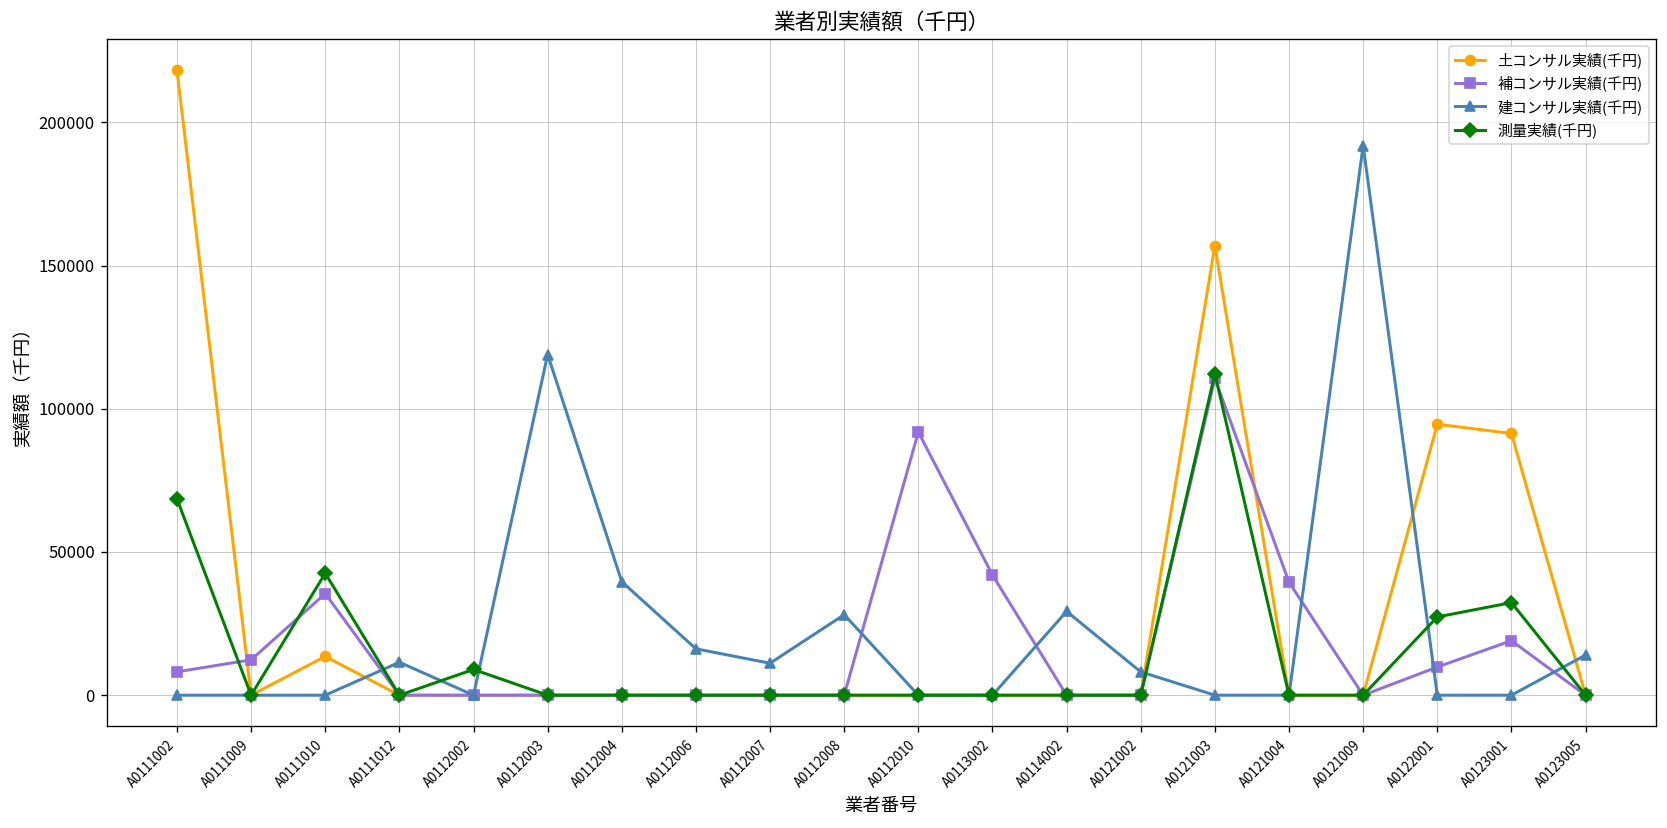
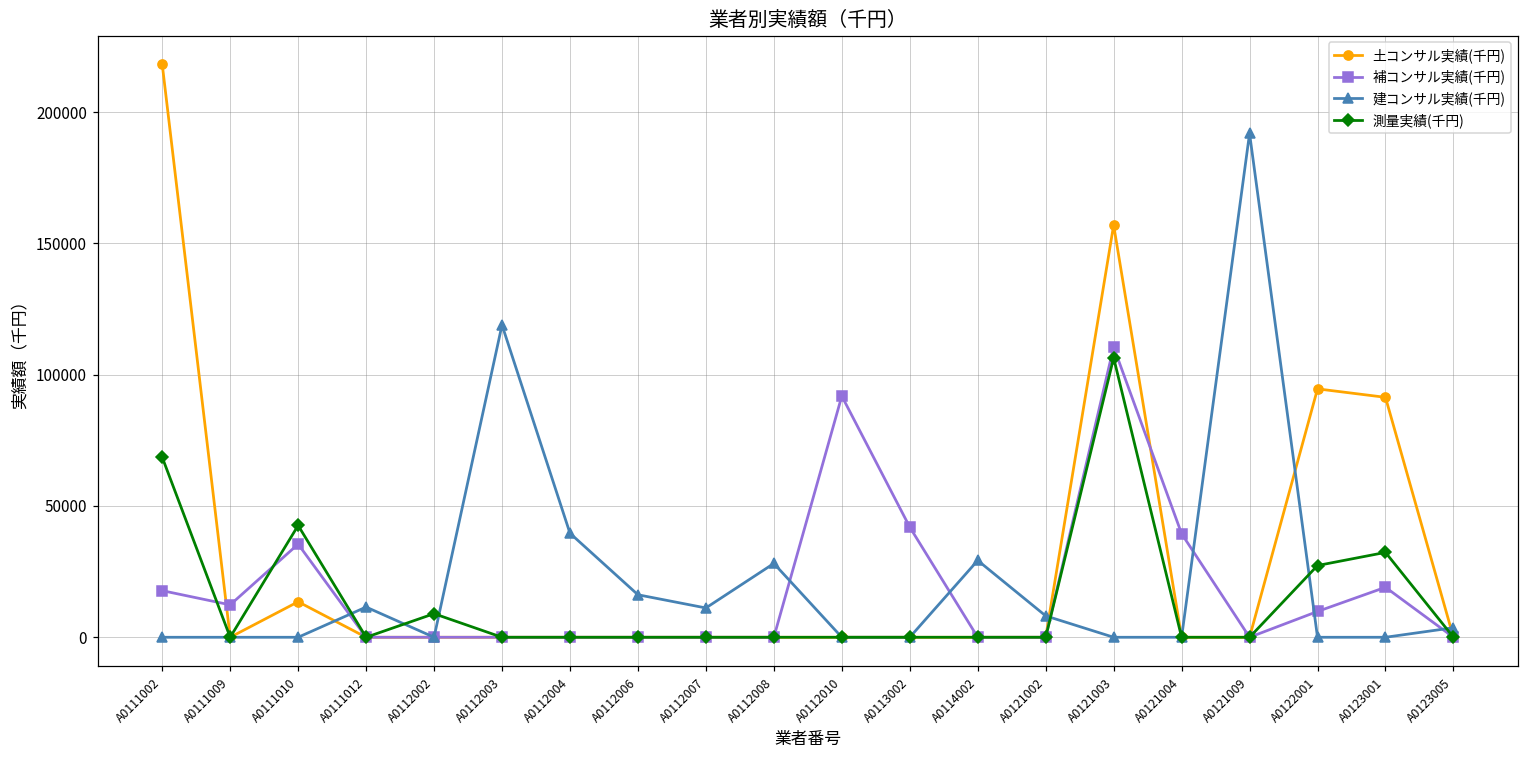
補コンサル実績(千円), A0111002: 8000 -> 18000
測量実績(千円), A0121003: 112000 -> 106000
建コンサル実績(千円), A0123005: 14000 -> 4000
